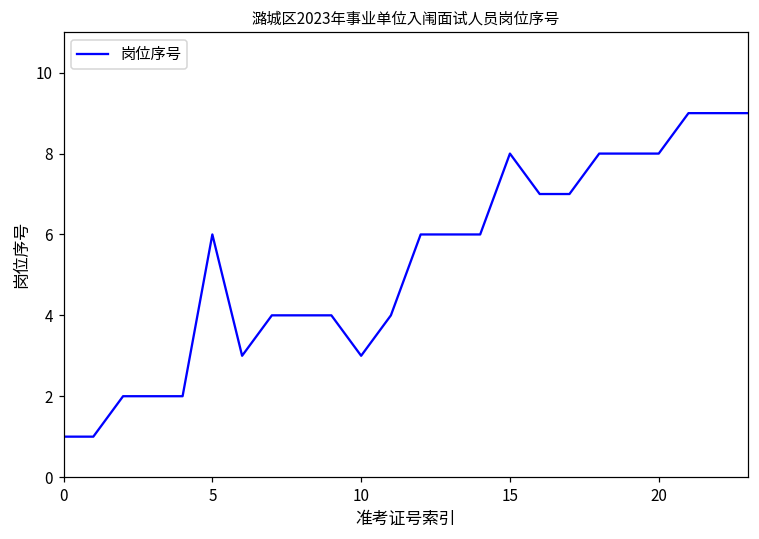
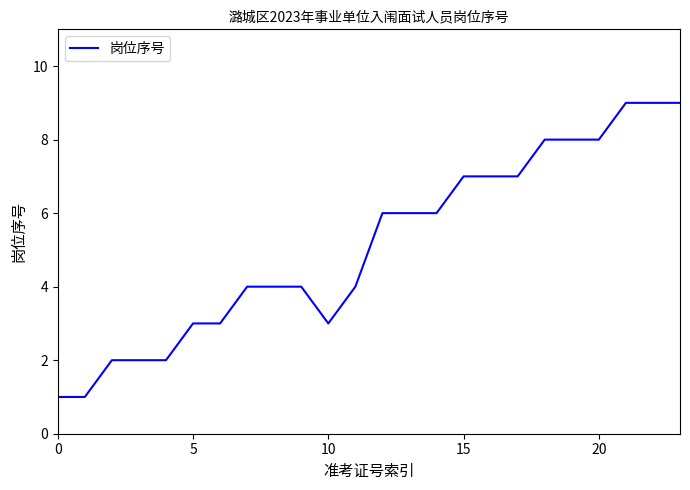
5: 6 -> 3
15: 8 -> 7
